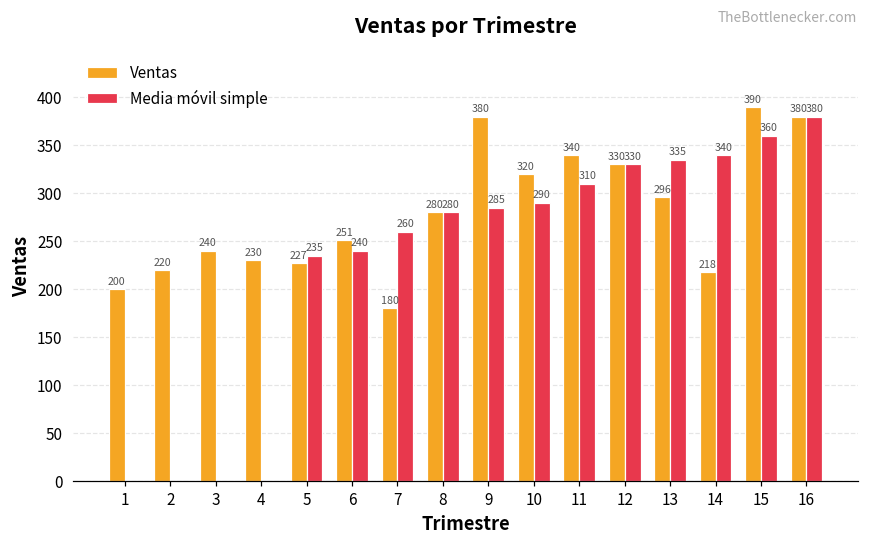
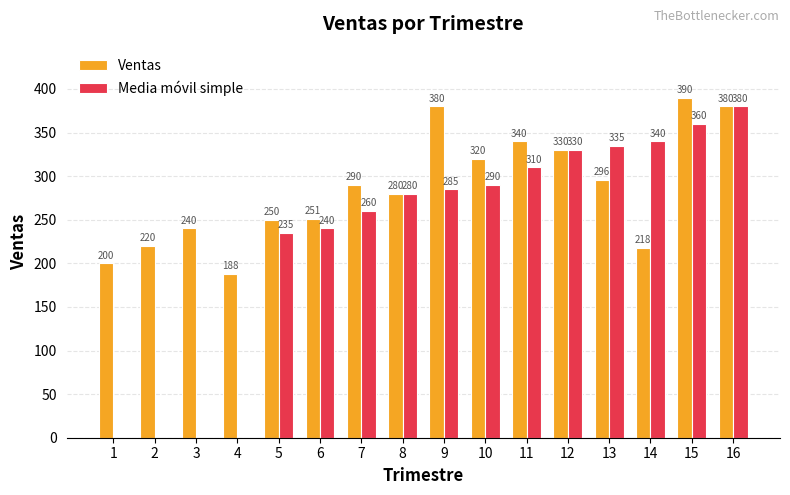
Ventas, 4: 230 -> 188
Ventas, 5: 227 -> 250
Ventas, 7: 180 -> 290
